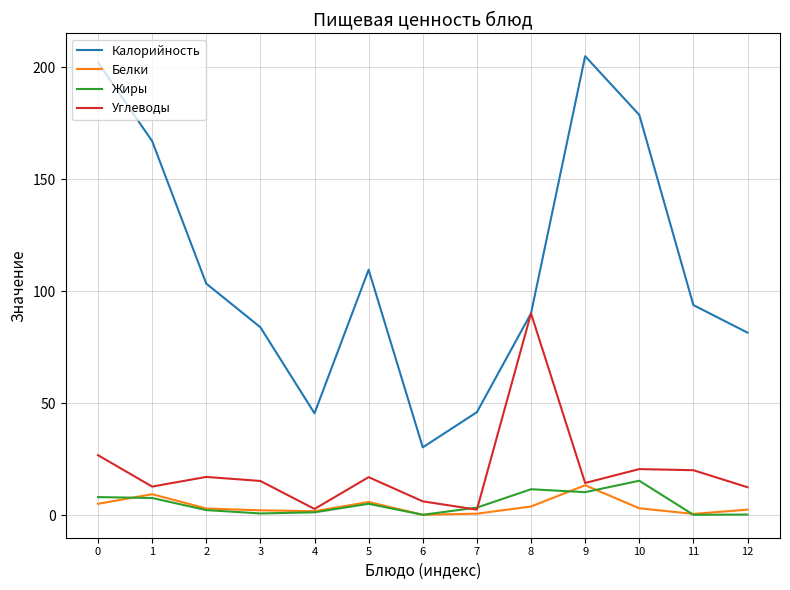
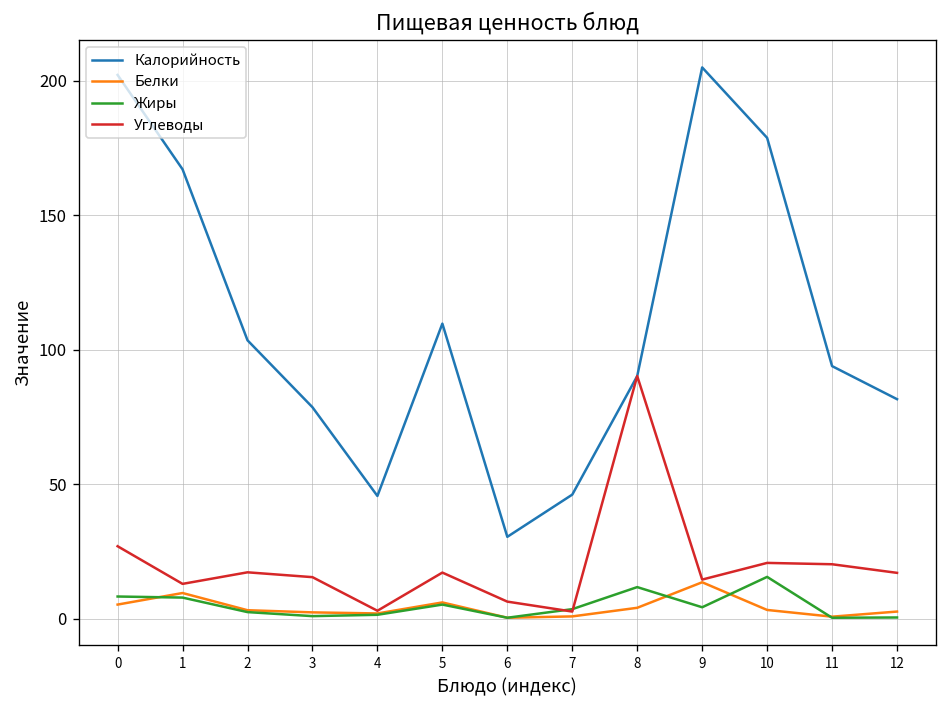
Калорийность, 3: 84 -> 79
Жиры, 9: 10 -> 4
Углеводы, 12: 13 -> 17
